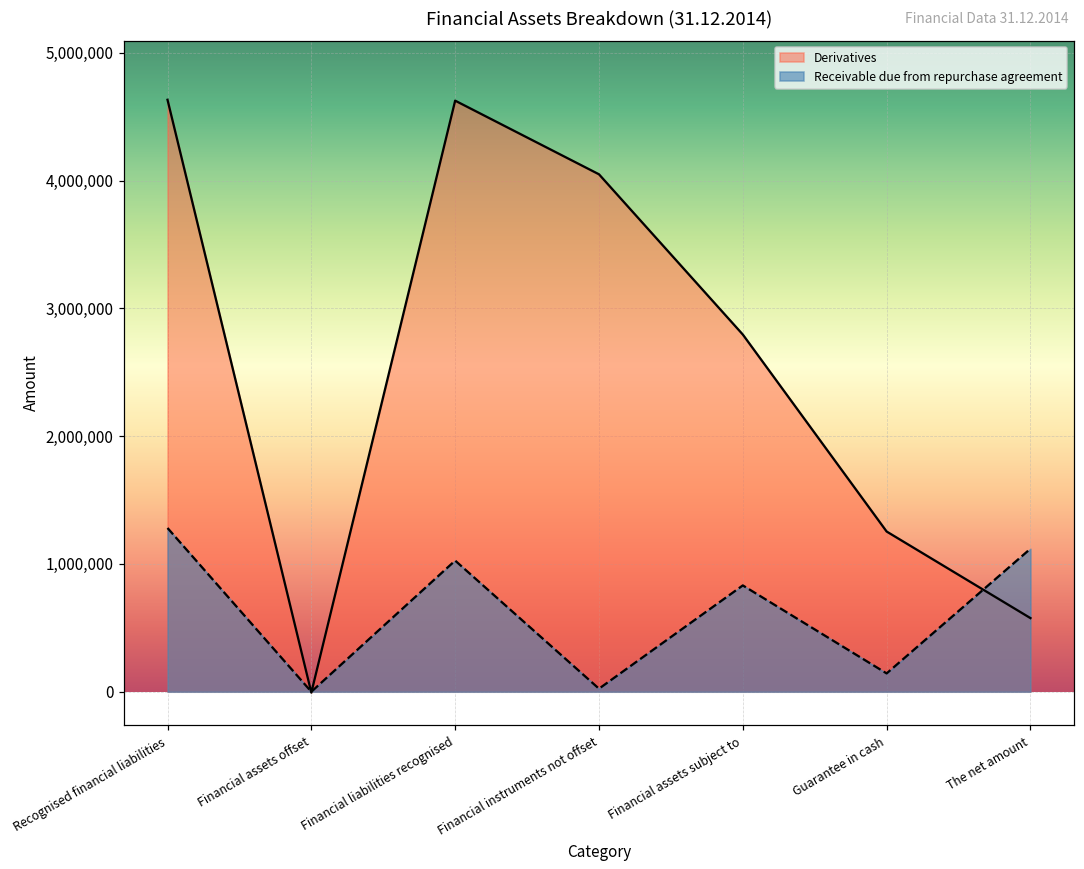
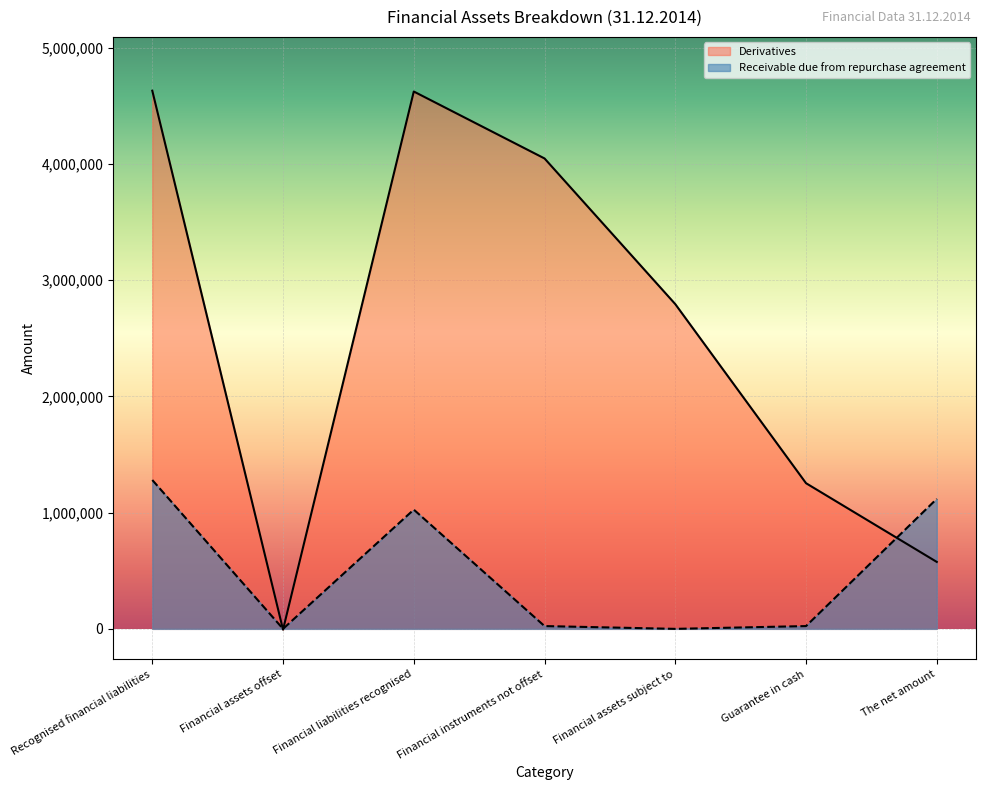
Receivable due from repurchase agreement, Financial assets subject to: 830,000 -> 0
Receivable due from repurchase agreement, Guarantee in cash: 140,000 -> 20,000
